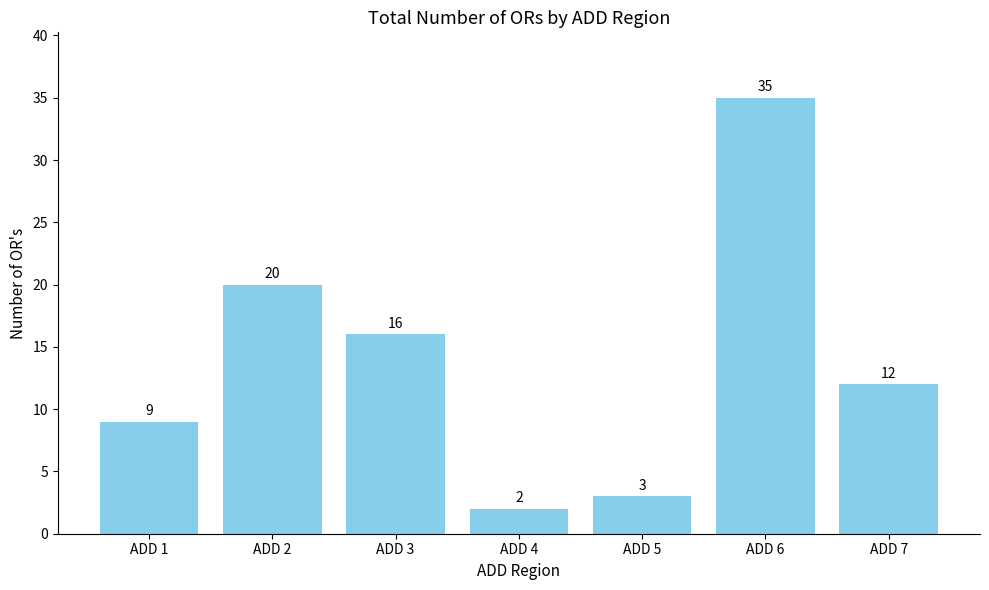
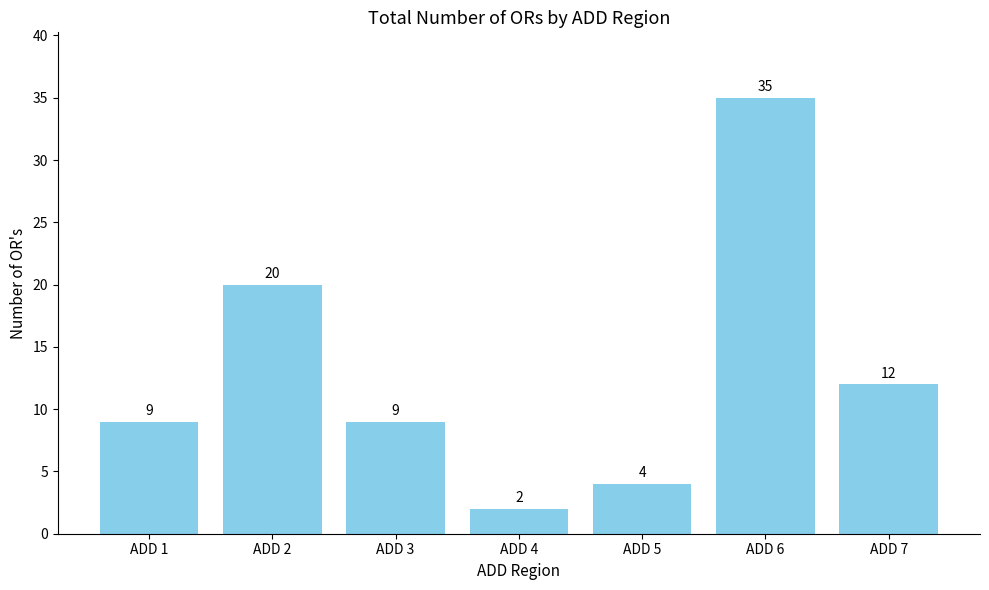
ADD 3: 16 -> 9
ADD 5: 3 -> 4
